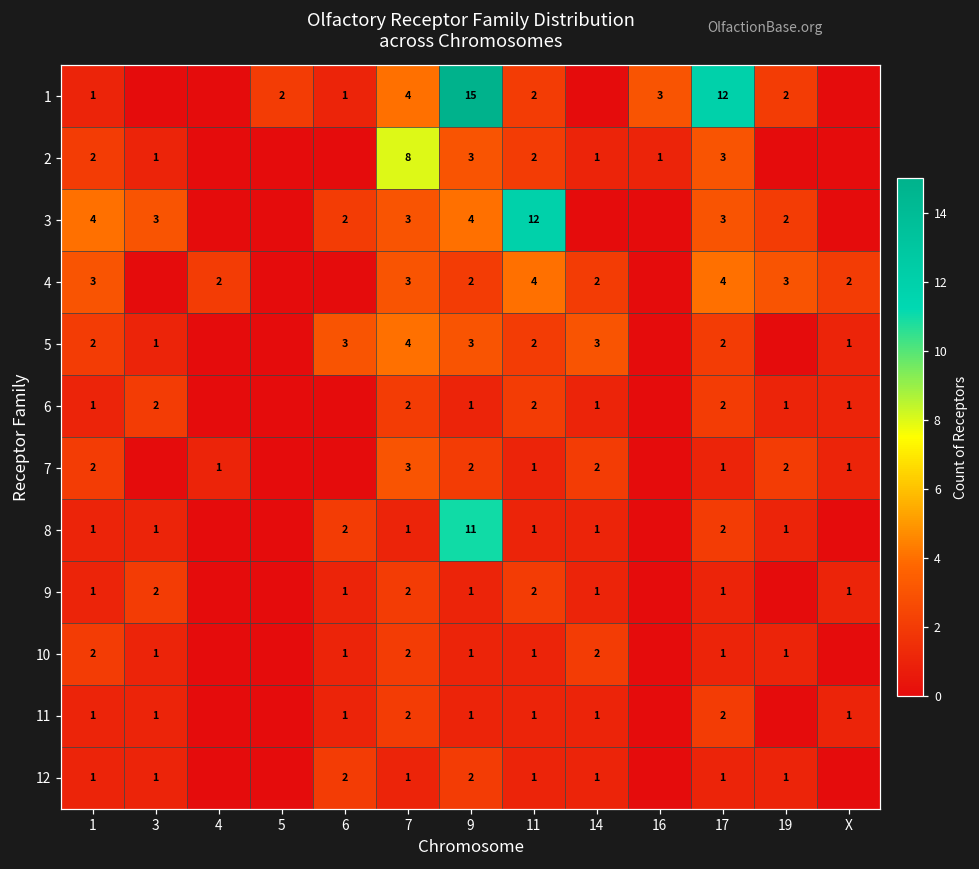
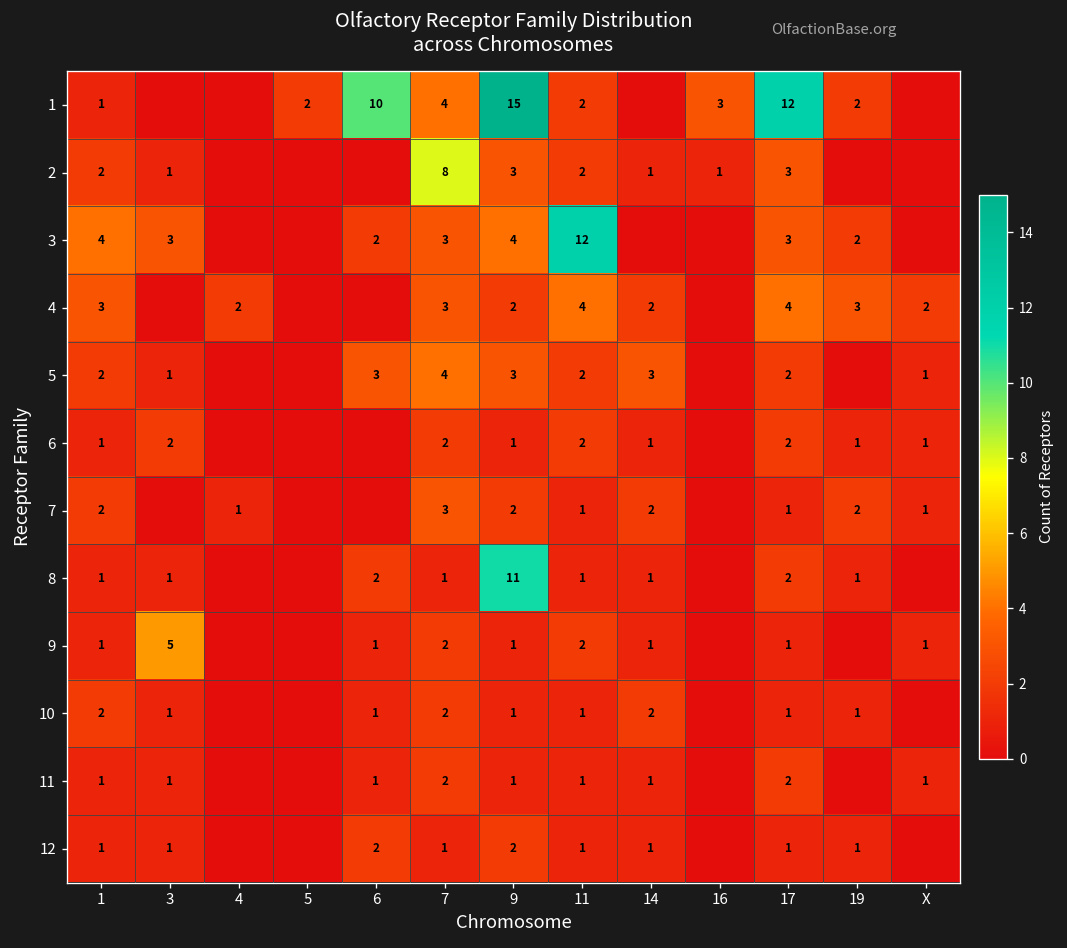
1, 6: 1 -> 10
9, 3: 2 -> 5
